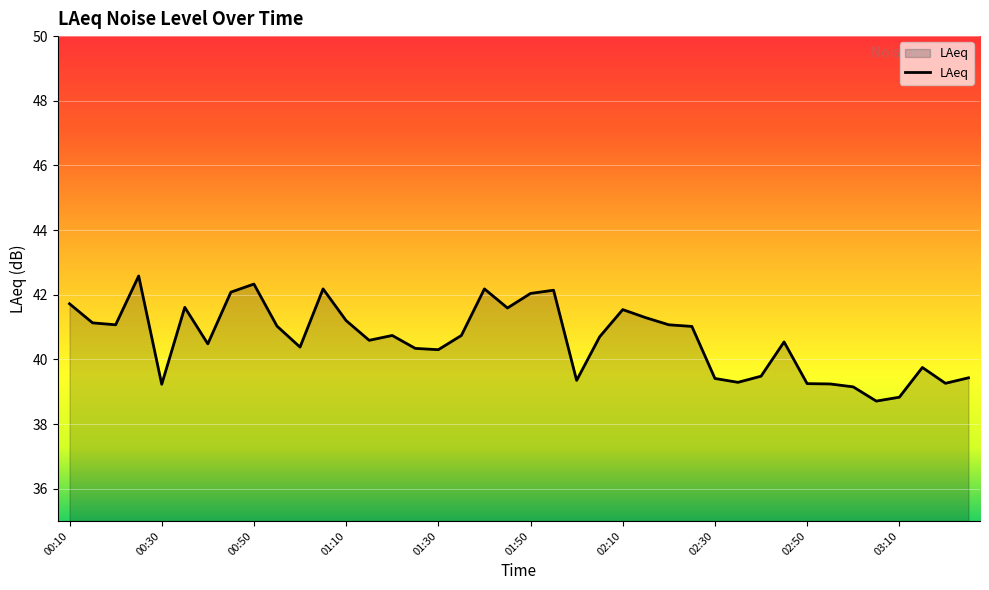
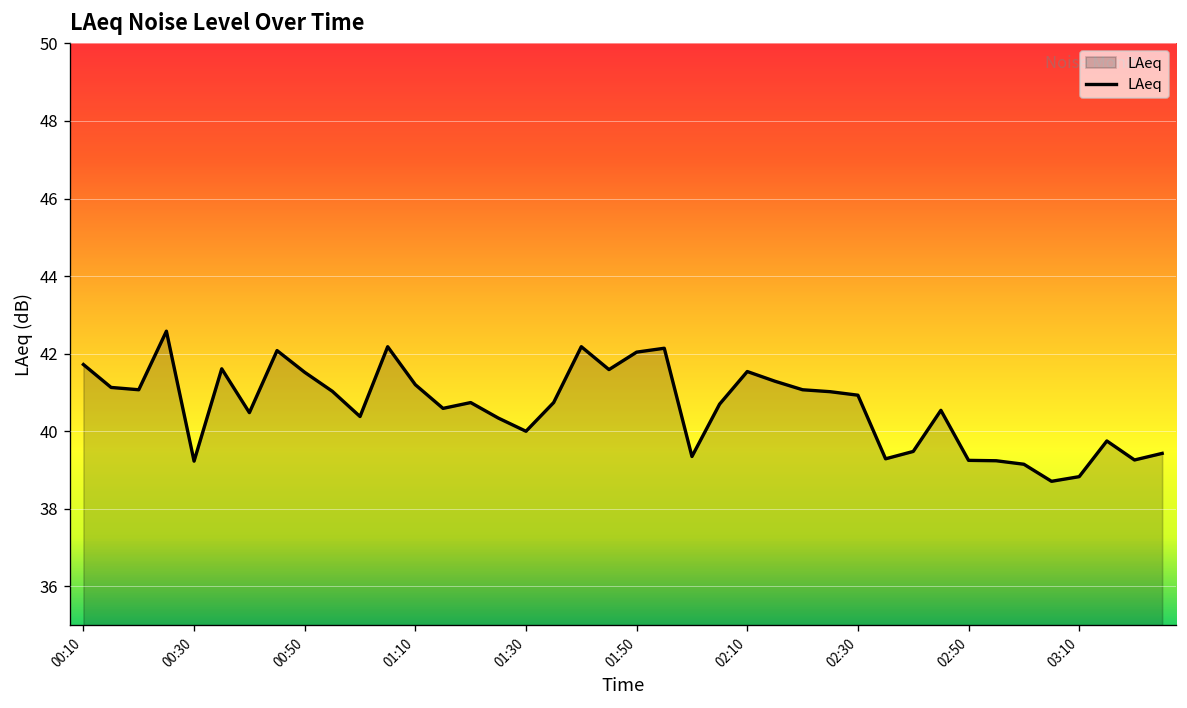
00:50: 42.3 -> 41.5
01:30: 40.3 -> 40.0
02:30: 39.4 -> 40.9
